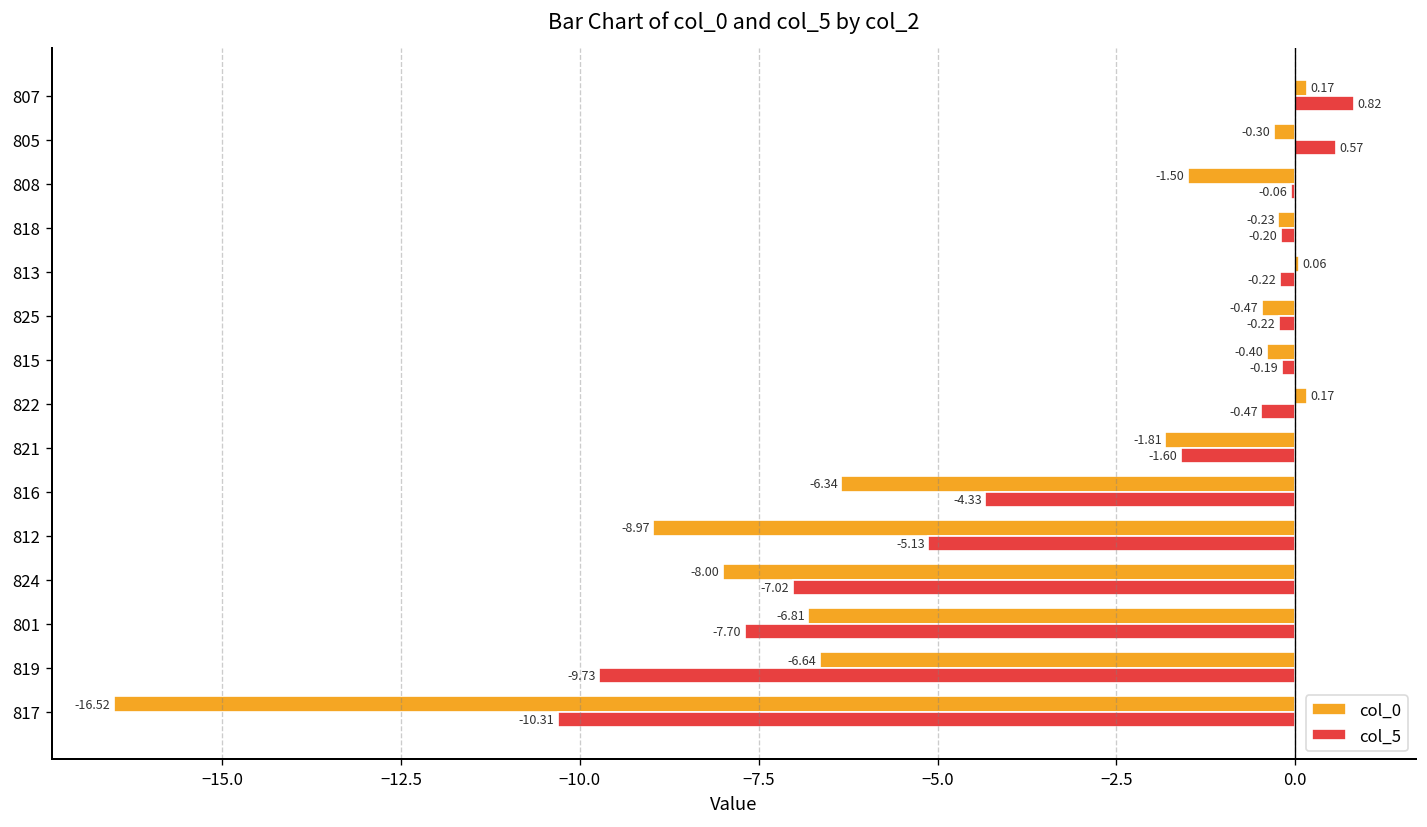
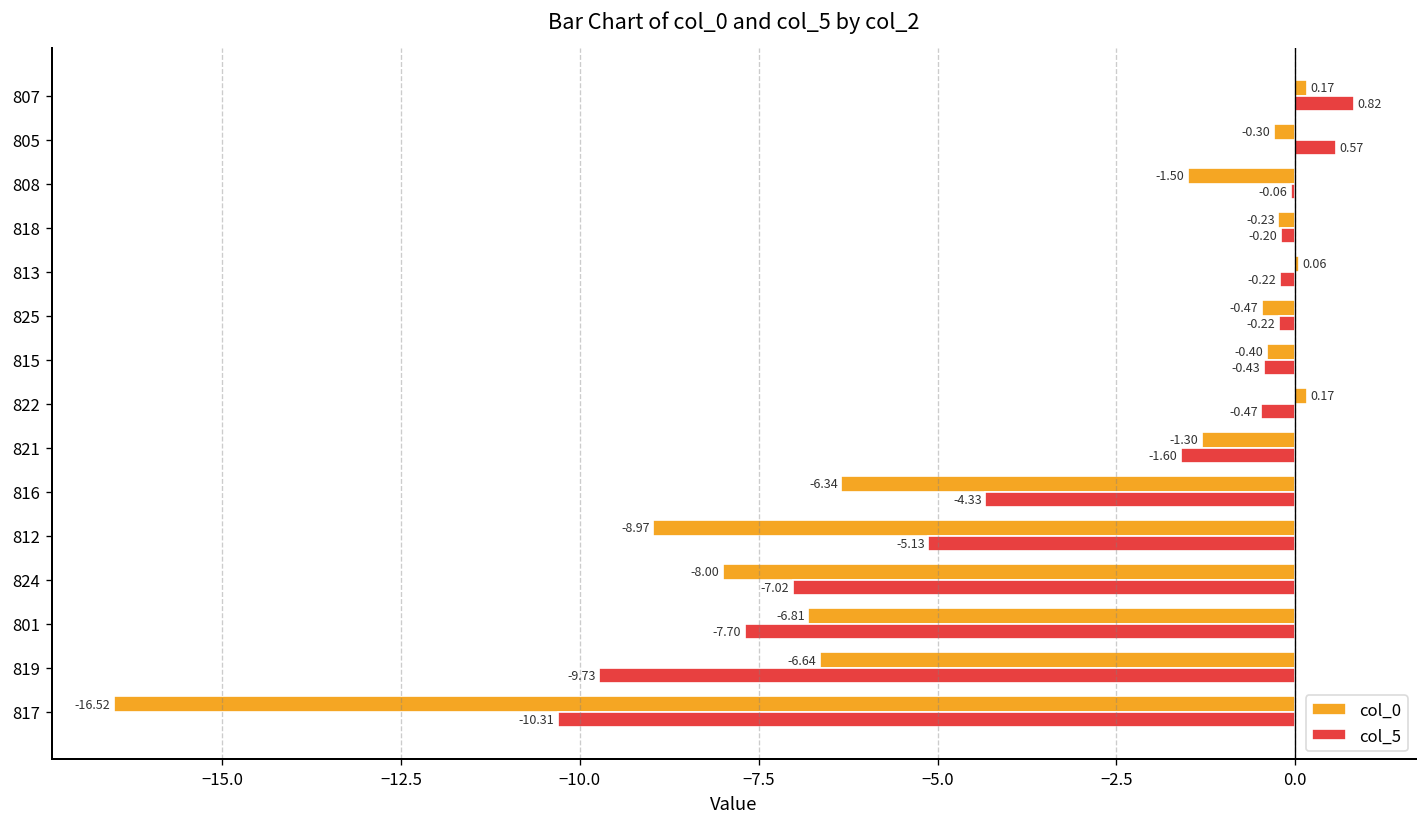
col_5, 815: -0.19 -> -0.43
col_0, 821: -1.81 -> -1.30
